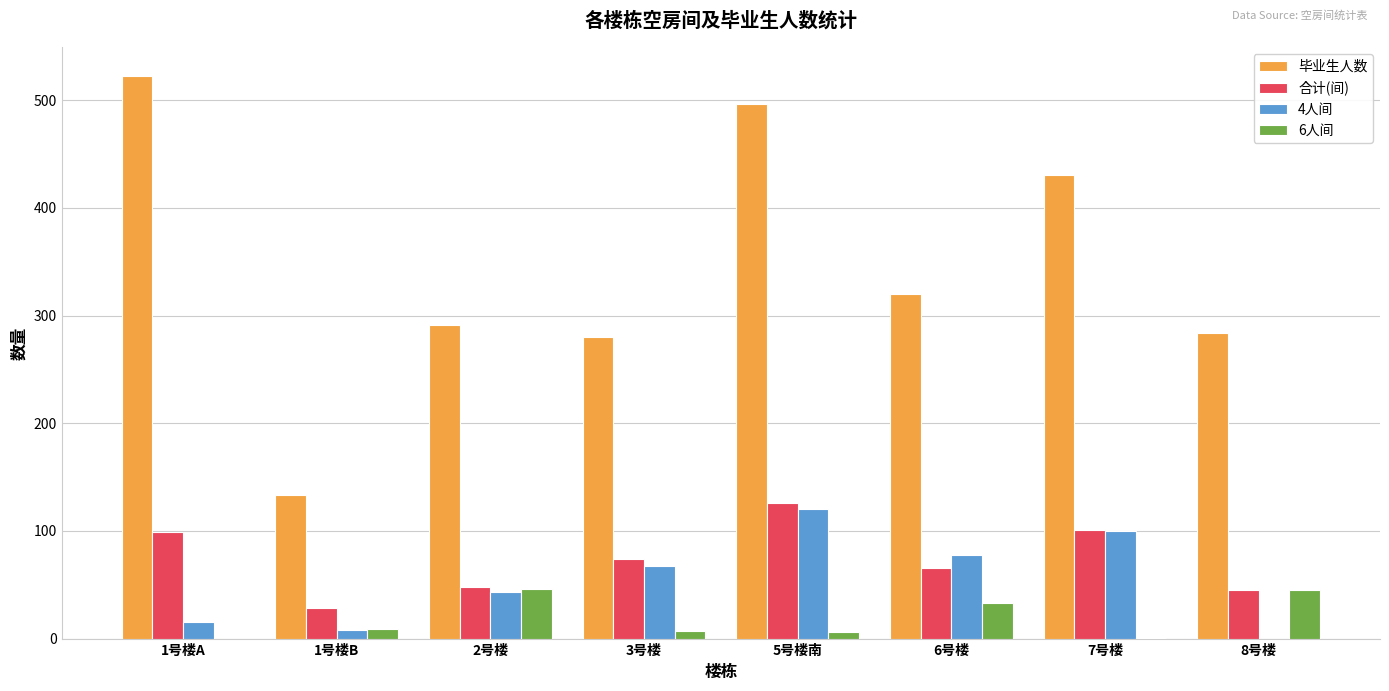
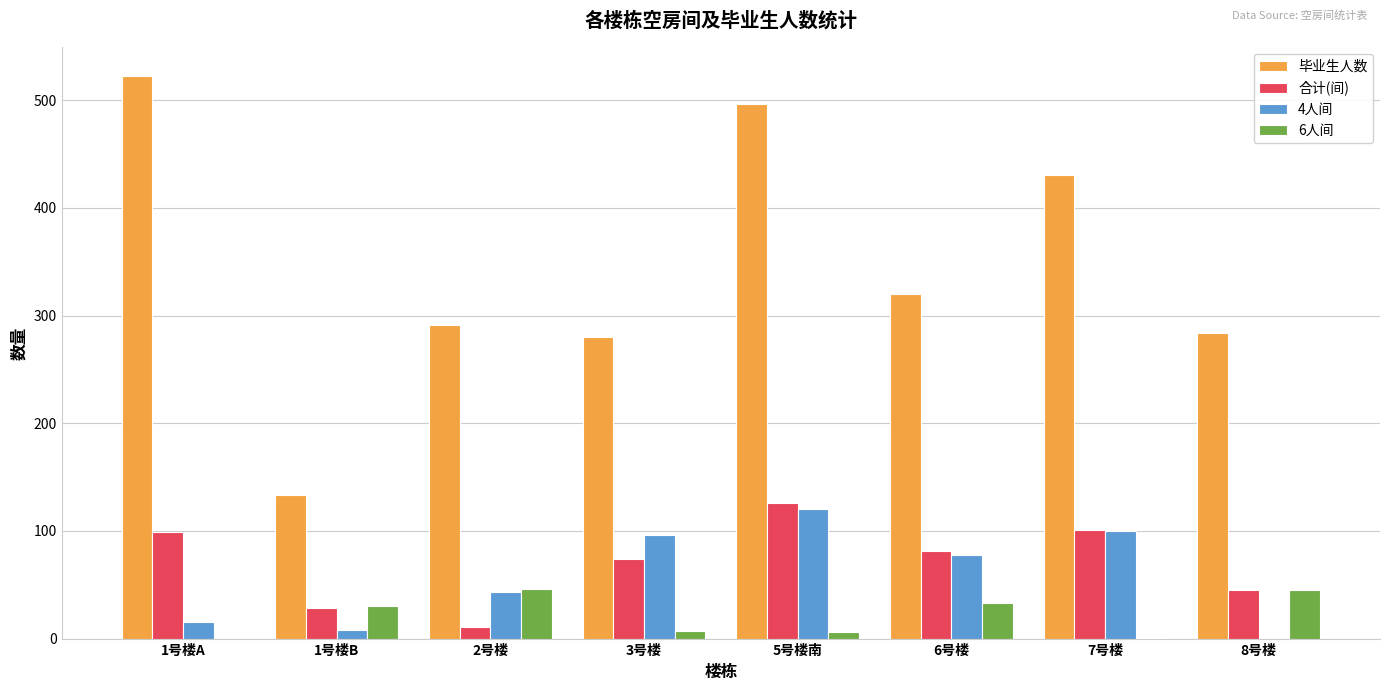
6人间, 1号楼B: 9 -> 30
合计(间), 2号楼: 48 -> 11
4人间, 3号楼: 67 -> 96
合计(间), 6号楼: 66 -> 81
